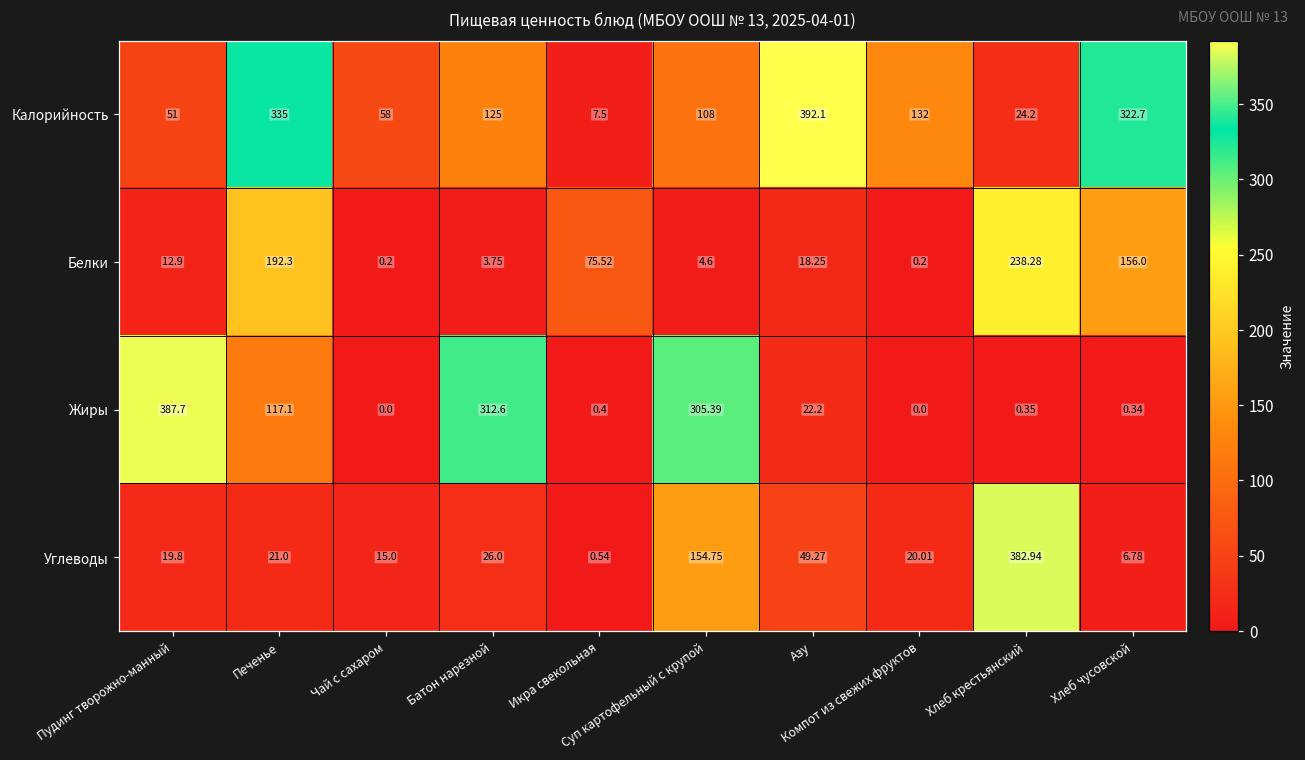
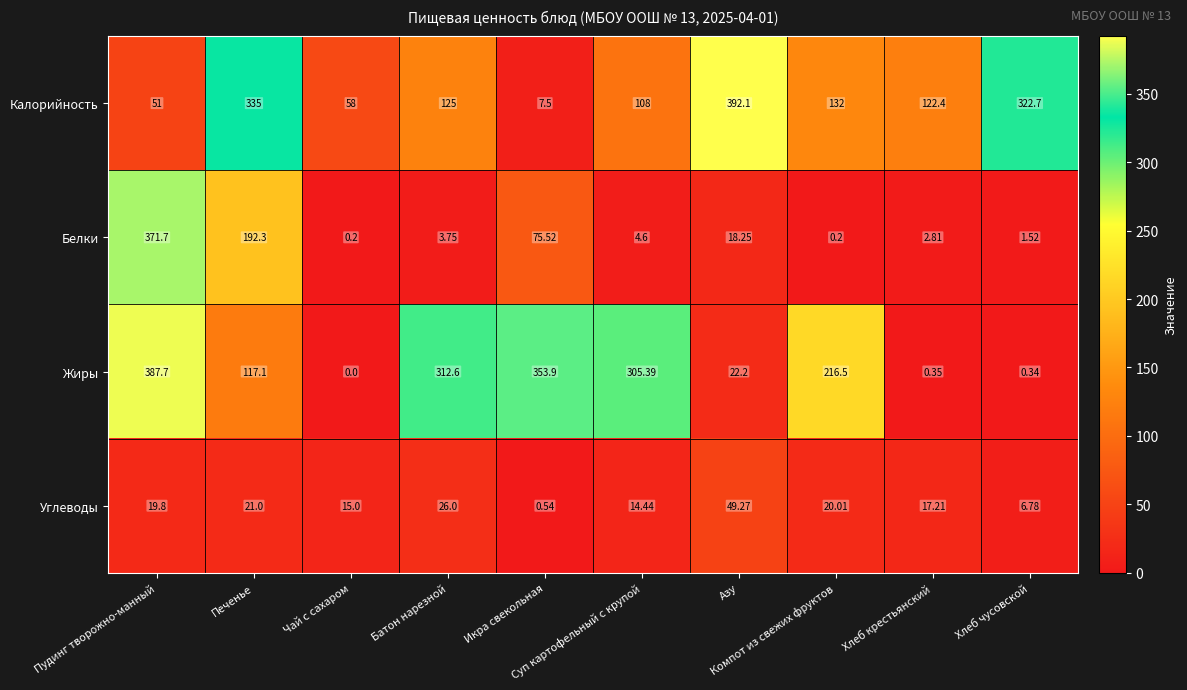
Калорийность, Хлеб крестьянский: 24.2 -> 122.4
Белки, Пудинг творожно-манный: 12.9 -> 371.7
Белки, Хлеб крестьянский: 238.28 -> 2.81
Белки, Хлеб чусовской: 156.0 -> 1.52
Жиры, Икра свекольная: 0.4 -> 353.9
Жиры, Компот из свежих фруктов: 0.0 -> 216.5
Углеводы, Суп картофельный с крупой: 154.75 -> 14.44
Углеводы, Хлеб крестьянский: 382.94 -> 17.21
